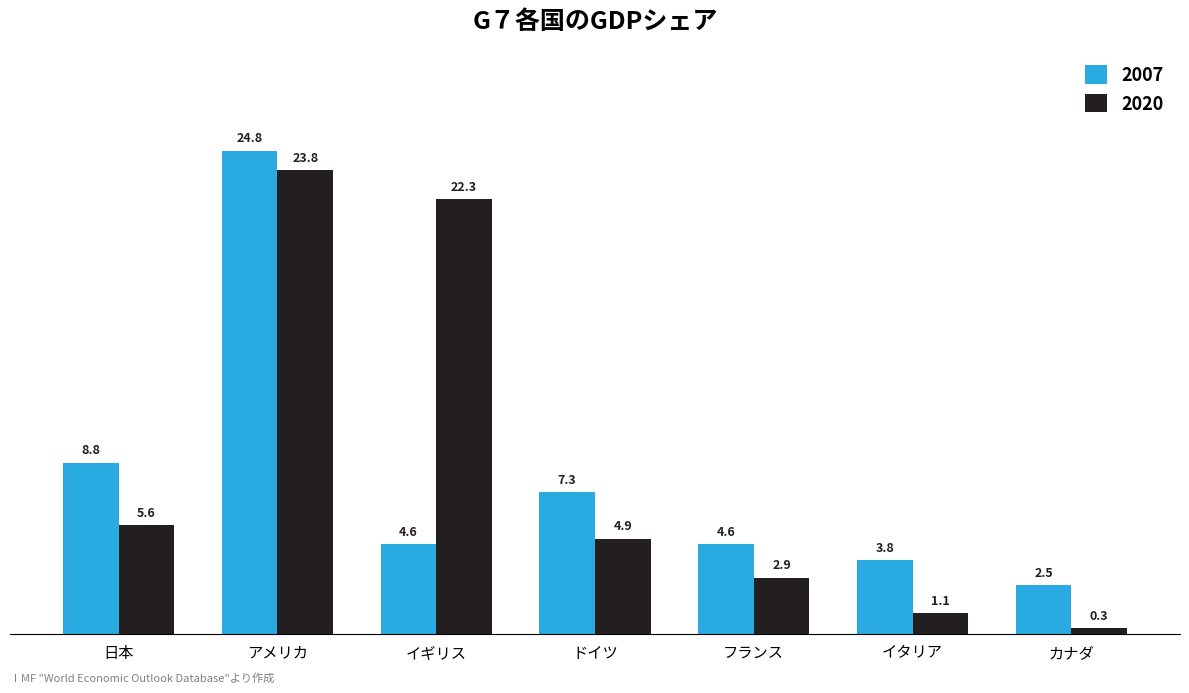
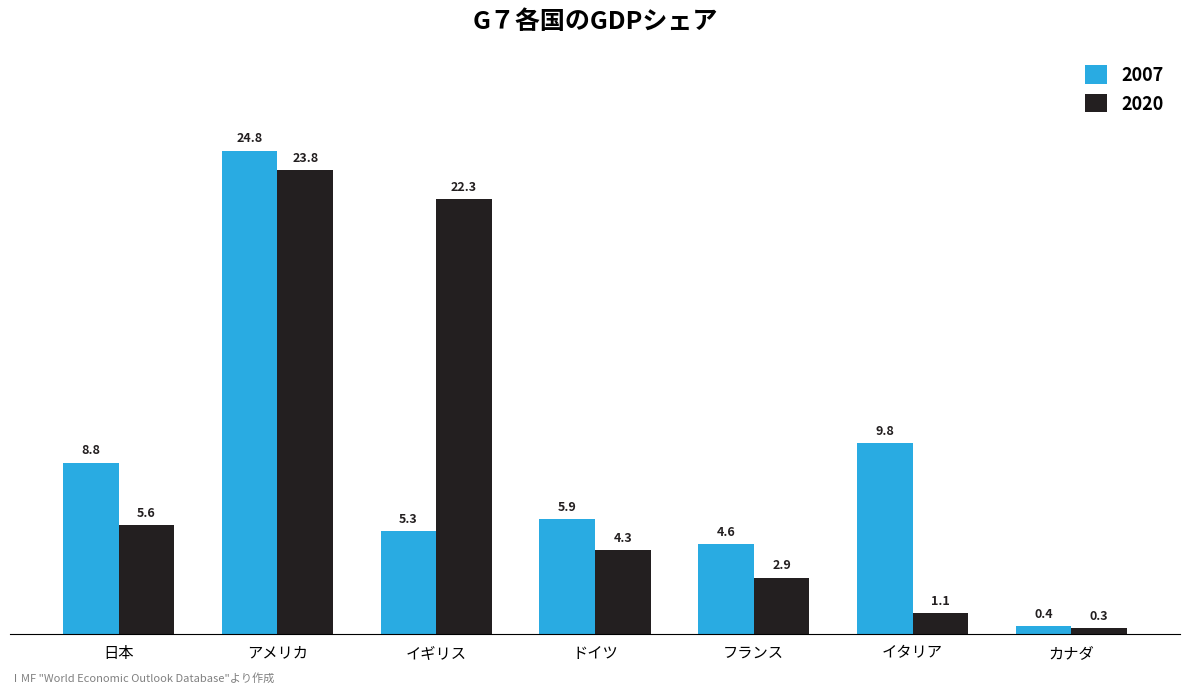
2007, イギリス: 4.6 -> 5.3
2007, ドイツ: 7.3 -> 5.9
2020, ドイツ: 4.9 -> 4.3
2007, イタリア: 3.8 -> 9.8
2007, カナダ: 2.5 -> 0.4
